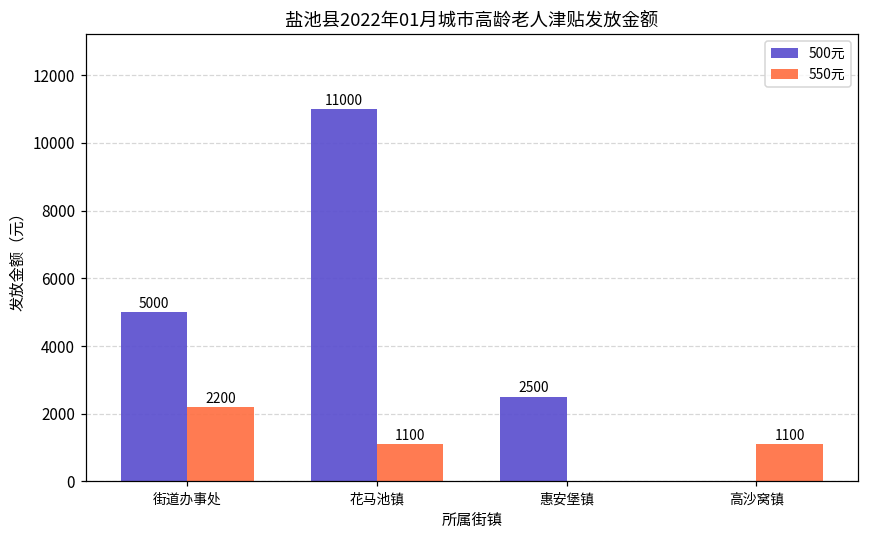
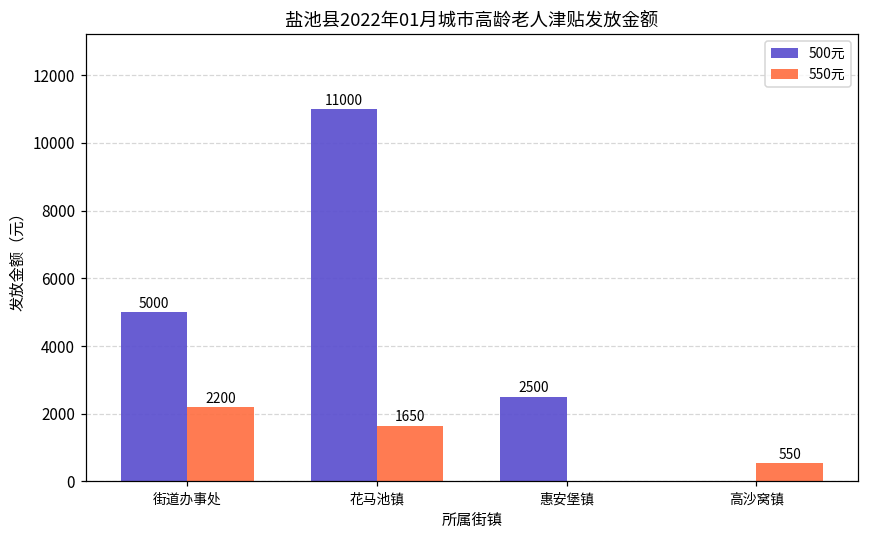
550元, 花马池镇: 1100 -> 1650
550元, 高沙窝镇: 1100 -> 550
